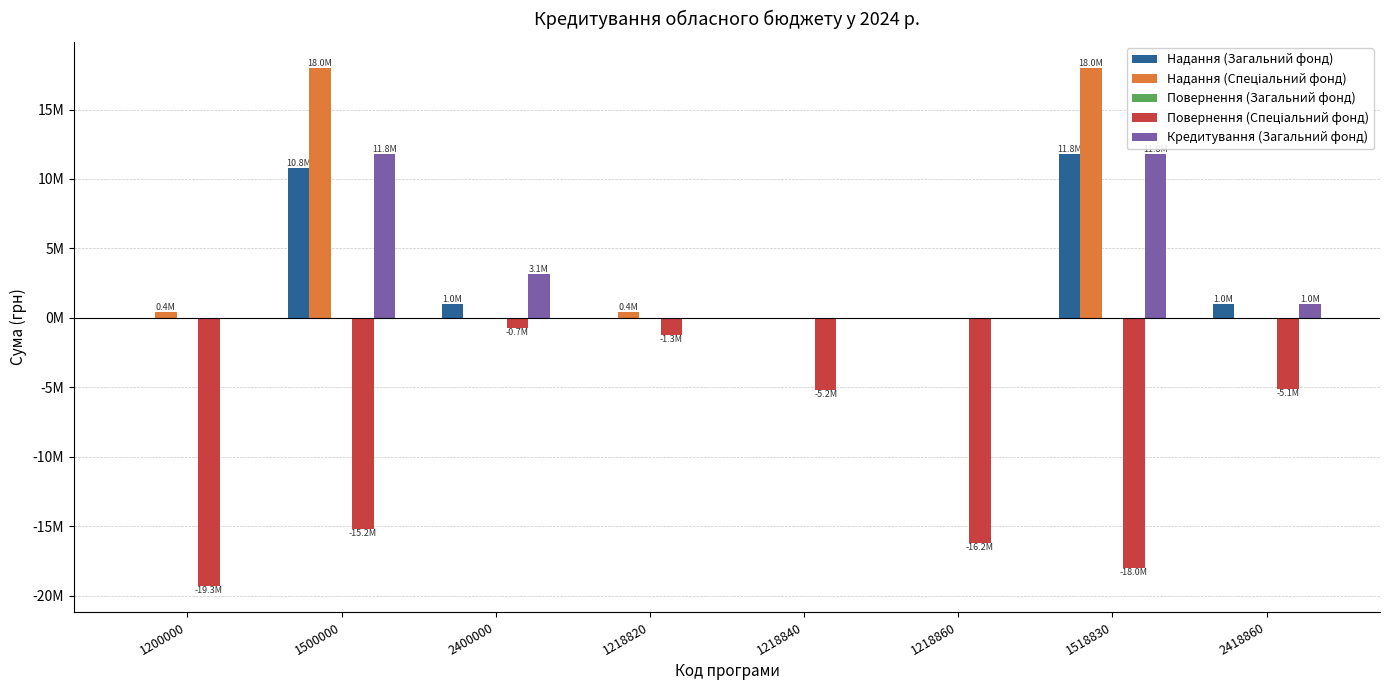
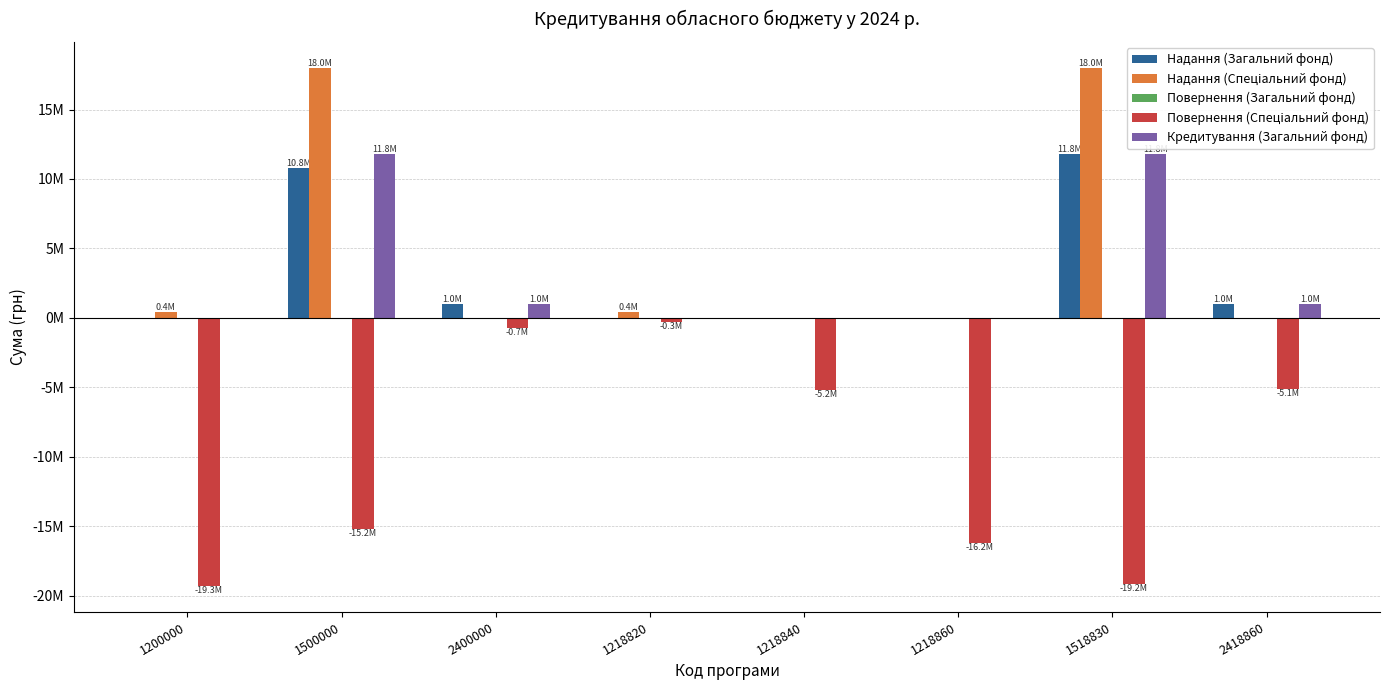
Кредитування (Загальний фонд), 2400000: 3.1M -> 1.0M
Повернення (Спеціальний фонд), 1218820: -1.3M -> -0.3M
Повернення (Спеціальний фонд), 1518830: -18.0M -> -19.2M
